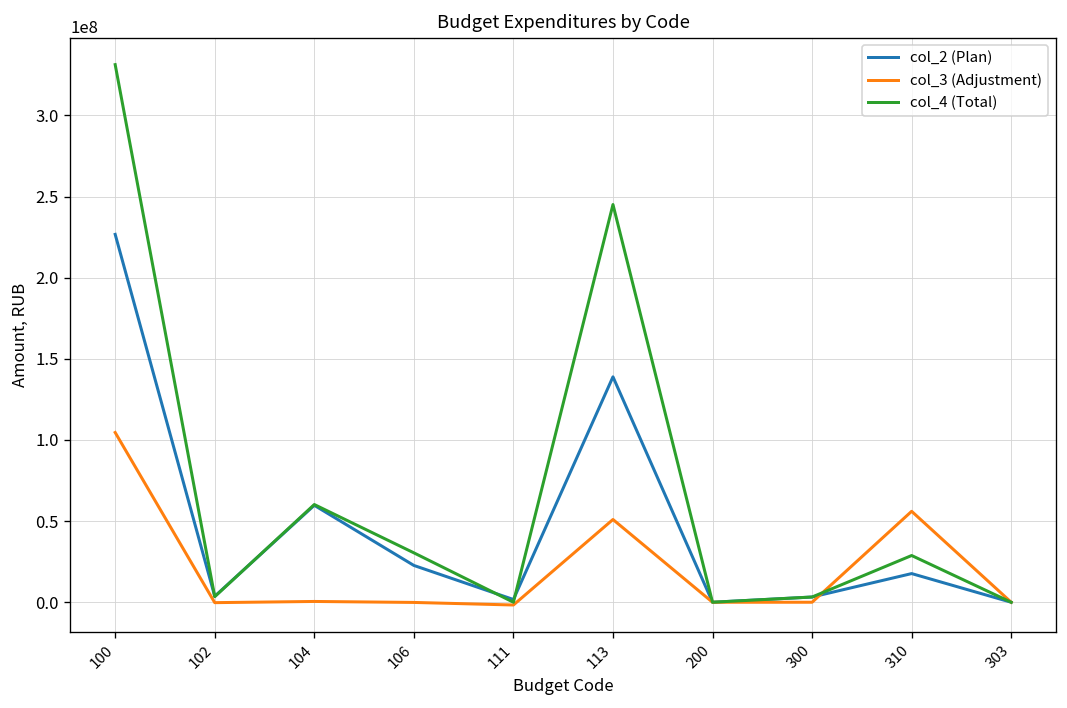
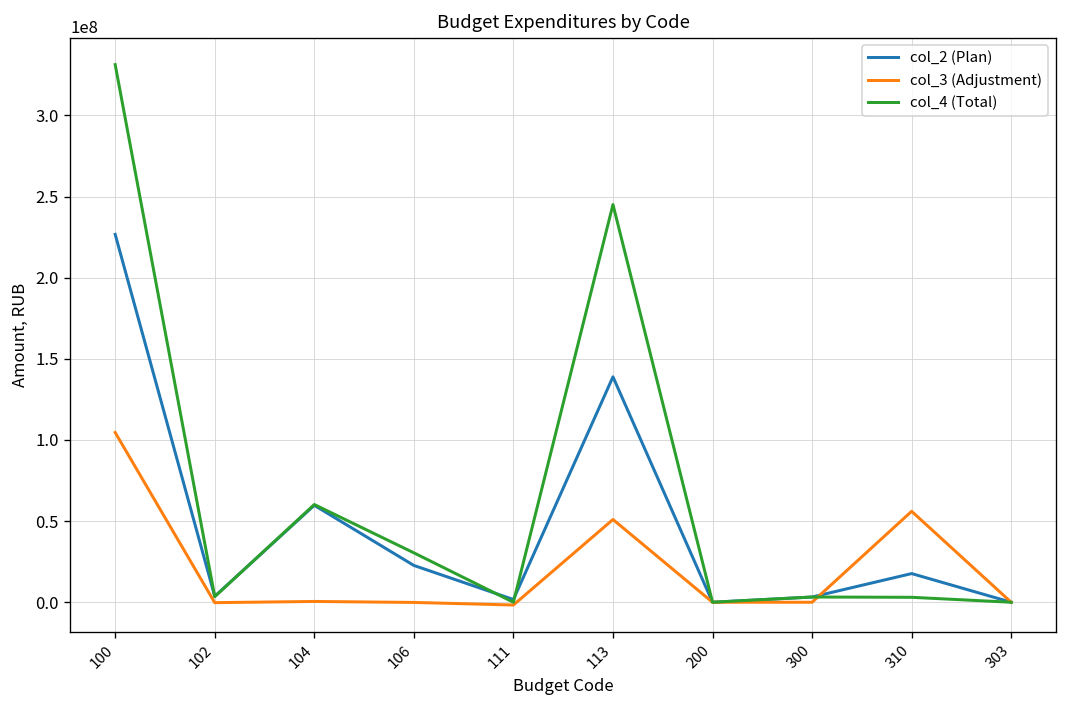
col_4 (Total), 310: 29000000 -> 3000000
